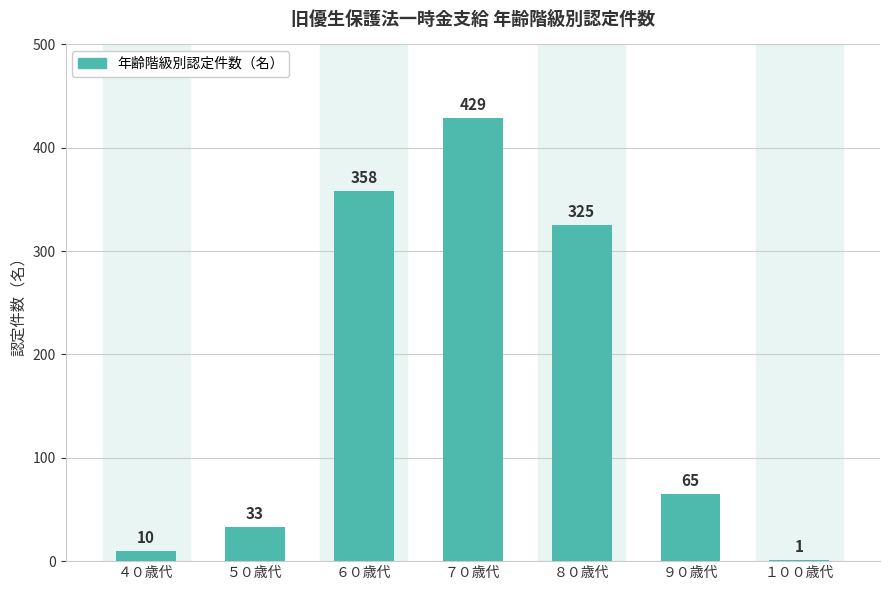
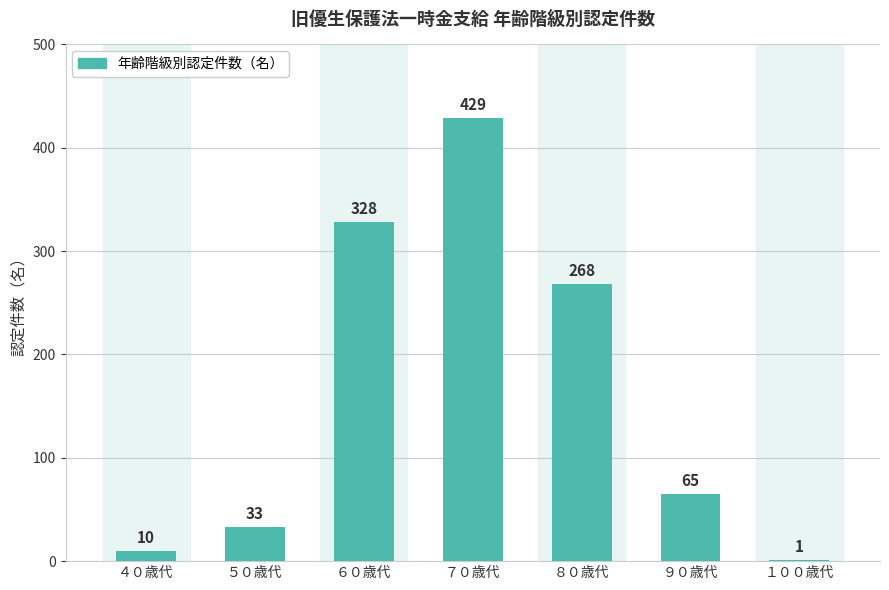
６０歳代: 358 -> 328
８０歳代: 325 -> 268
